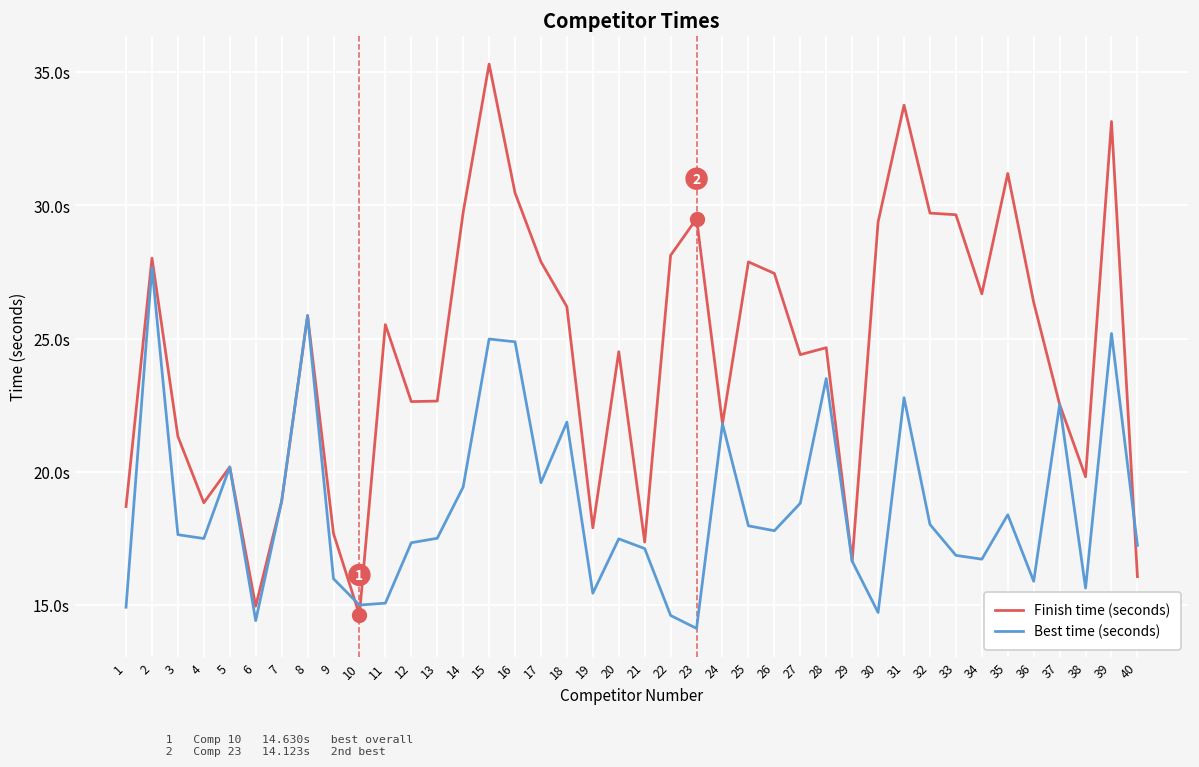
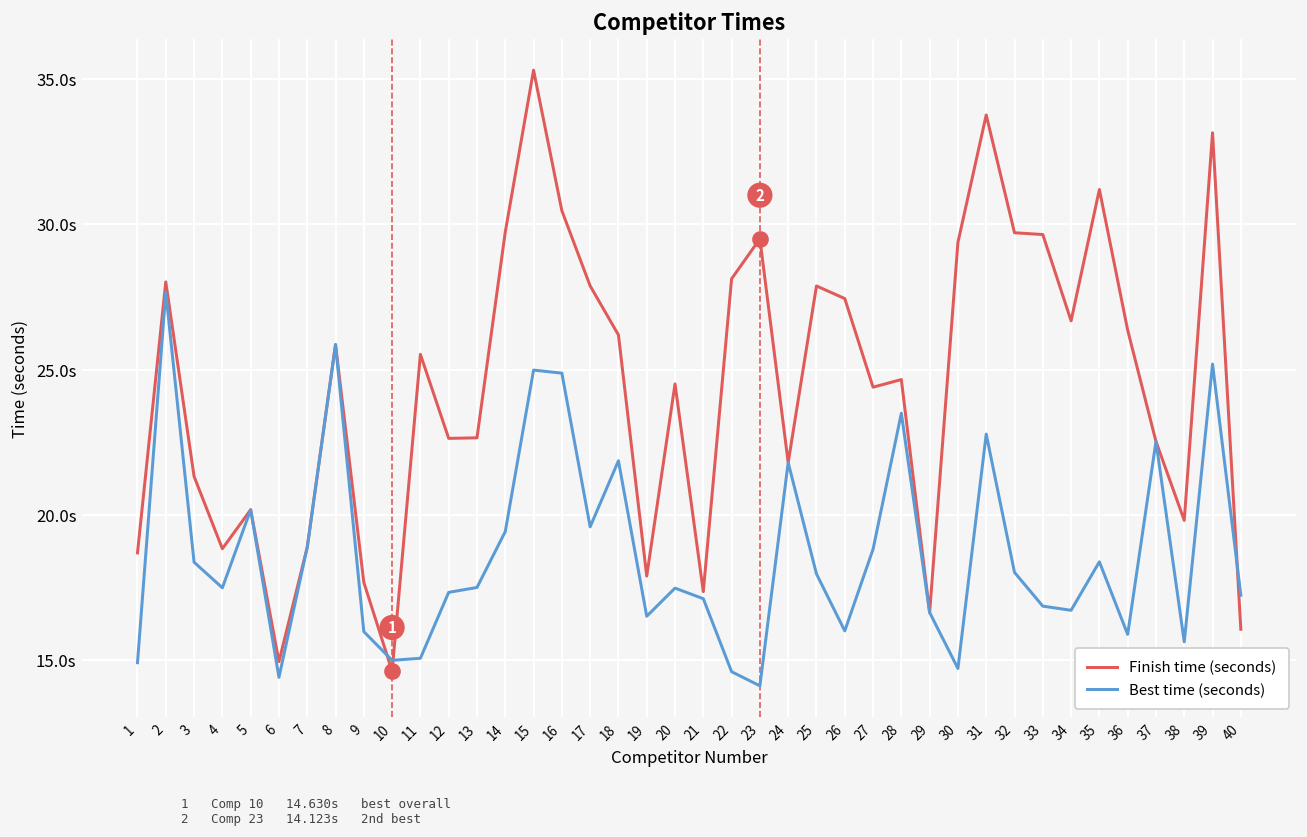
Best time (seconds), 3: 17.6s -> 18.4s
Best time (seconds), 19: 15.4s -> 16.5s
Best time (seconds), 26: 17.8s -> 16.0s
